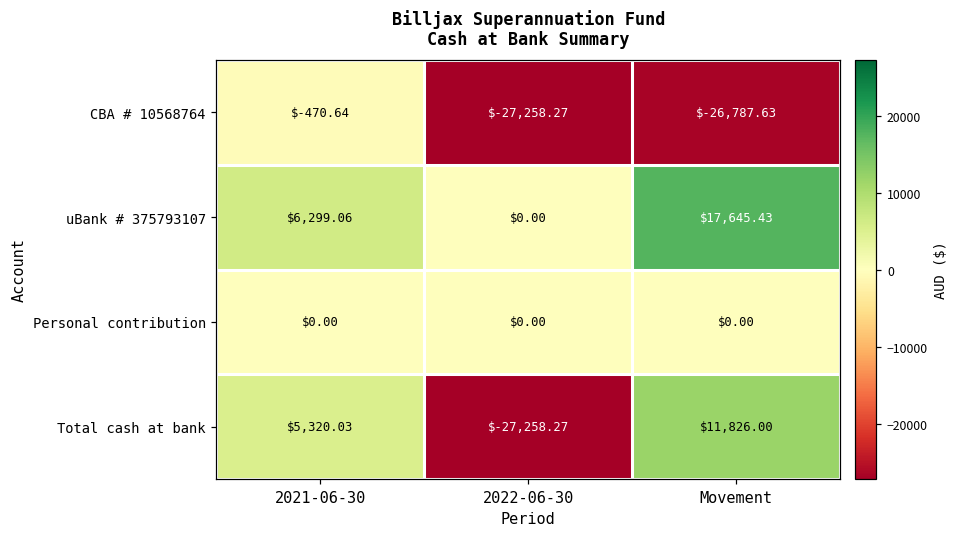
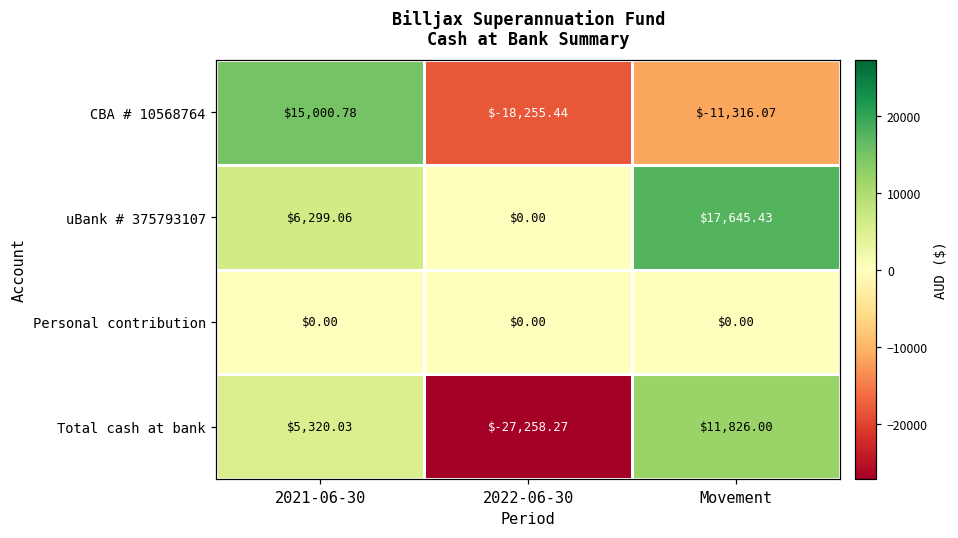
CBA # 10568764, 2021-06-30: $-470.64 -> $15,000.78
CBA # 10568764, 2022-06-30: $-27,258.27 -> $-18,255.44
CBA # 10568764, Movement: $-26,787.63 -> $-11,316.07
